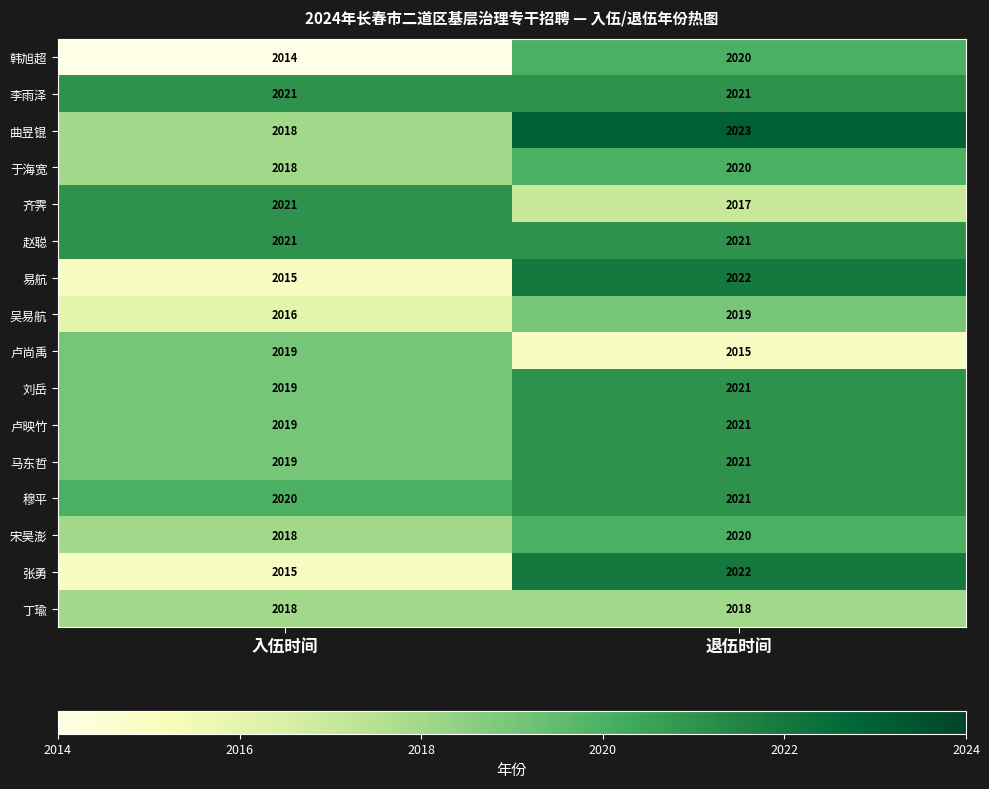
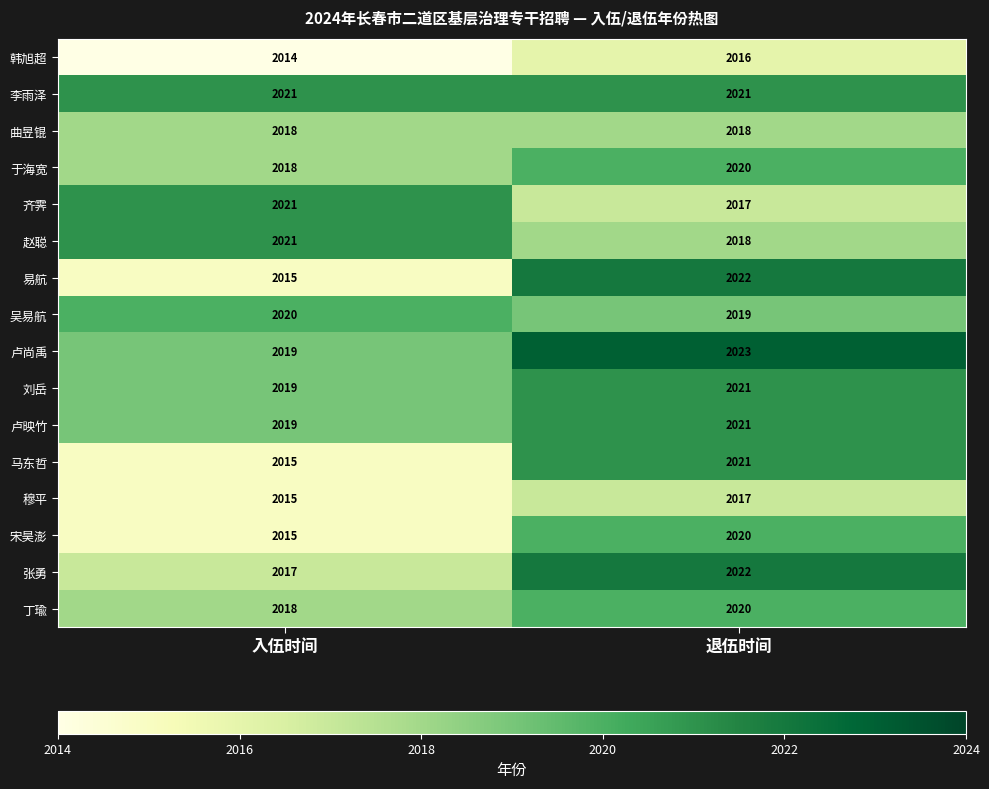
韩旭超, 退伍时间: 2020 -> 2016
曲昱锟, 退伍时间: 2023 -> 2018
赵聪, 退伍时间: 2021 -> 2018
吴易航, 入伍时间: 2016 -> 2020
卢尚禹, 退伍时间: 2015 -> 2023
马东哲, 入伍时间: 2019 -> 2015
穆平, 入伍时间: 2020 -> 2015
穆平, 退伍时间: 2021 -> 2017
宋昊澎, 入伍时间: 2018 -> 2015
张勇, 入伍时间: 2015 -> 2017
丁瑜, 退伍时间: 2018 -> 2020
